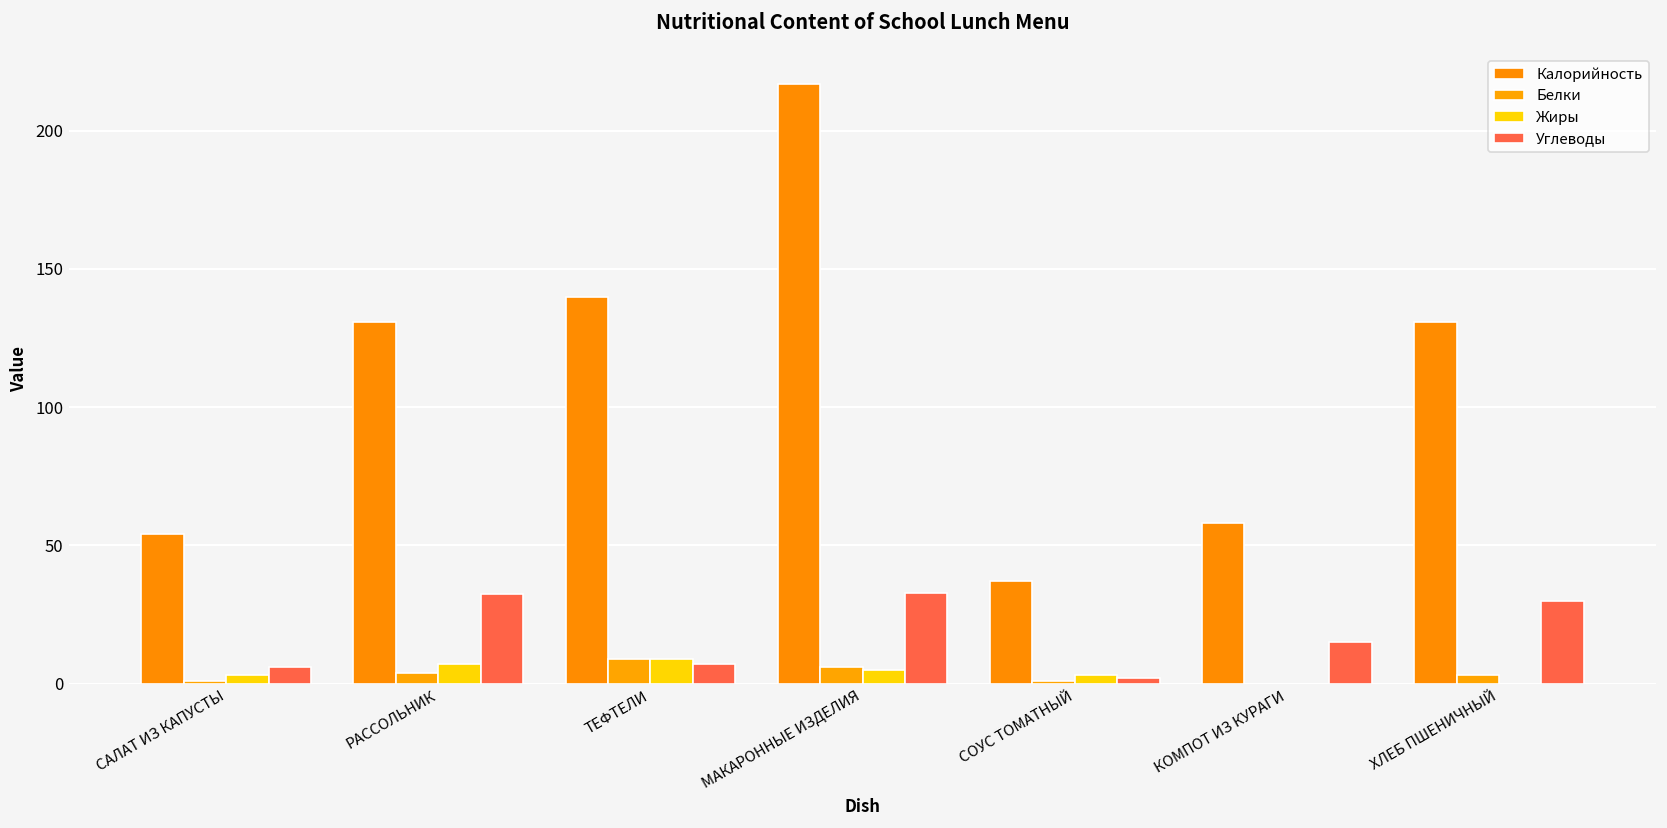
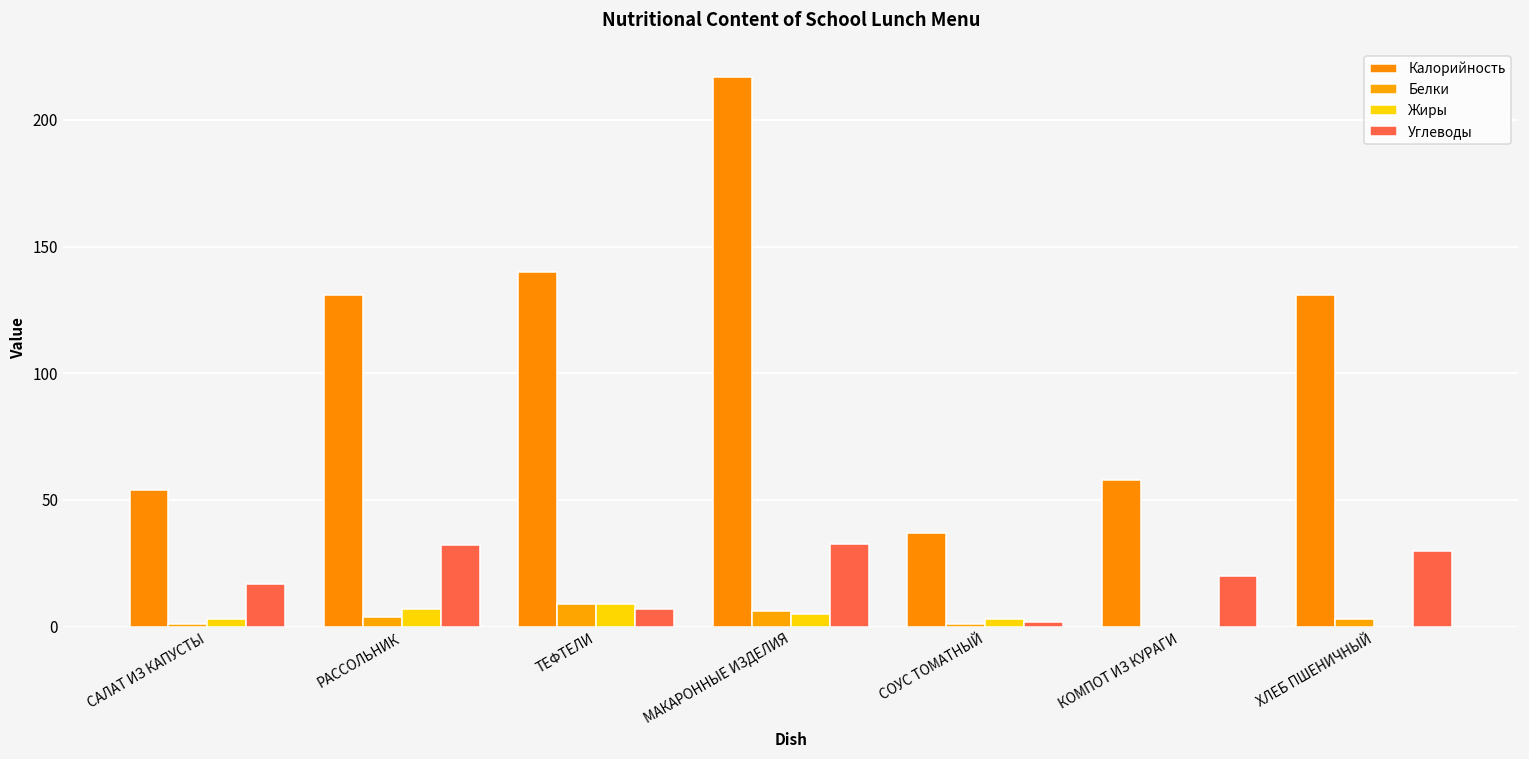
Углеводы, САЛАТ ИЗ КАПУСТЫ: 6 -> 17
Углеводы, КОМПОТ ИЗ КУРАГИ: 15 -> 20
